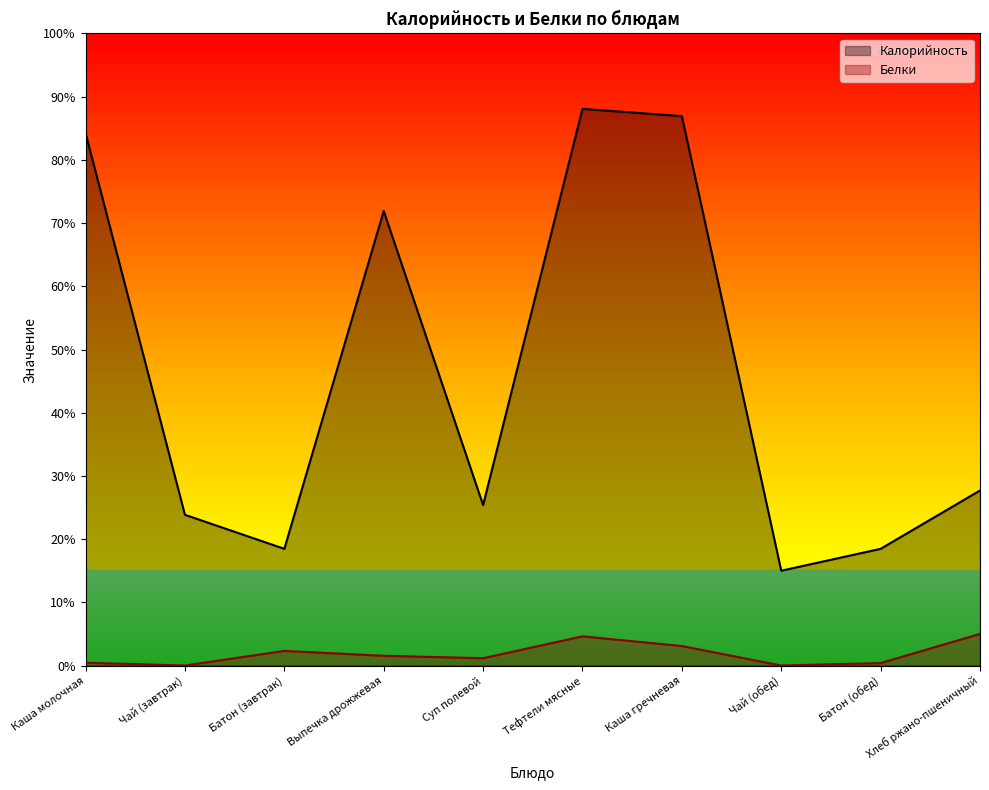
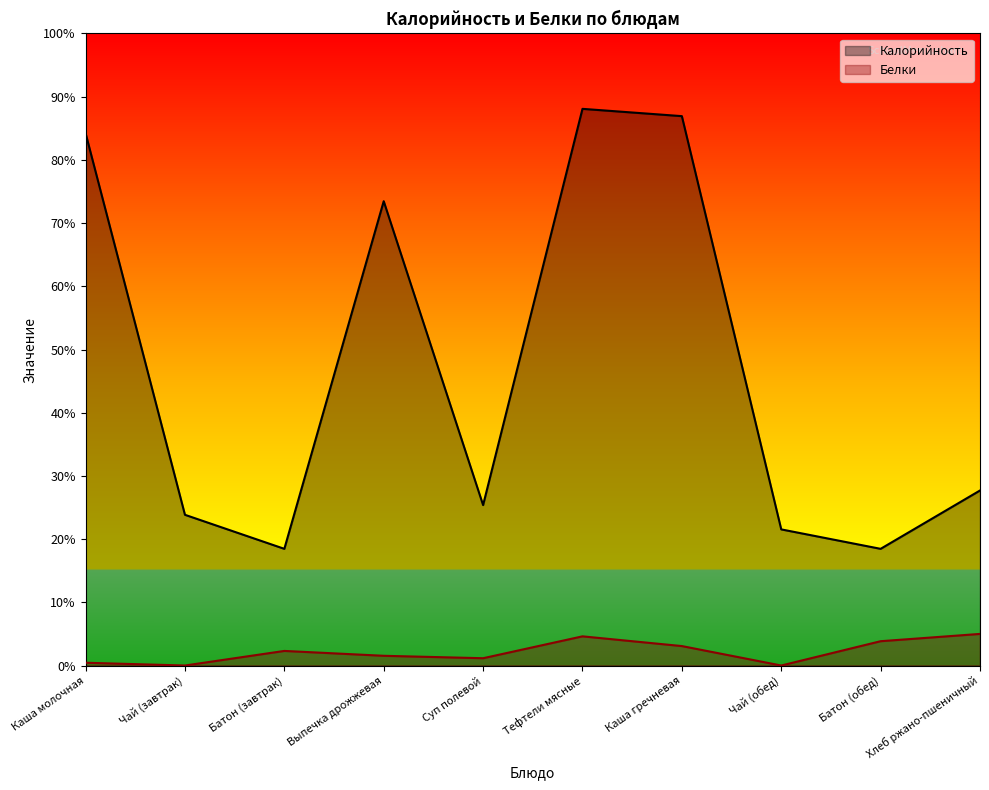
Калорийность, Выпечка дрожжевая: 72% -> 73%
Калорийность, Чай (обед): 15% -> 22%
Белки, Батон (обед): 0% -> 4%
